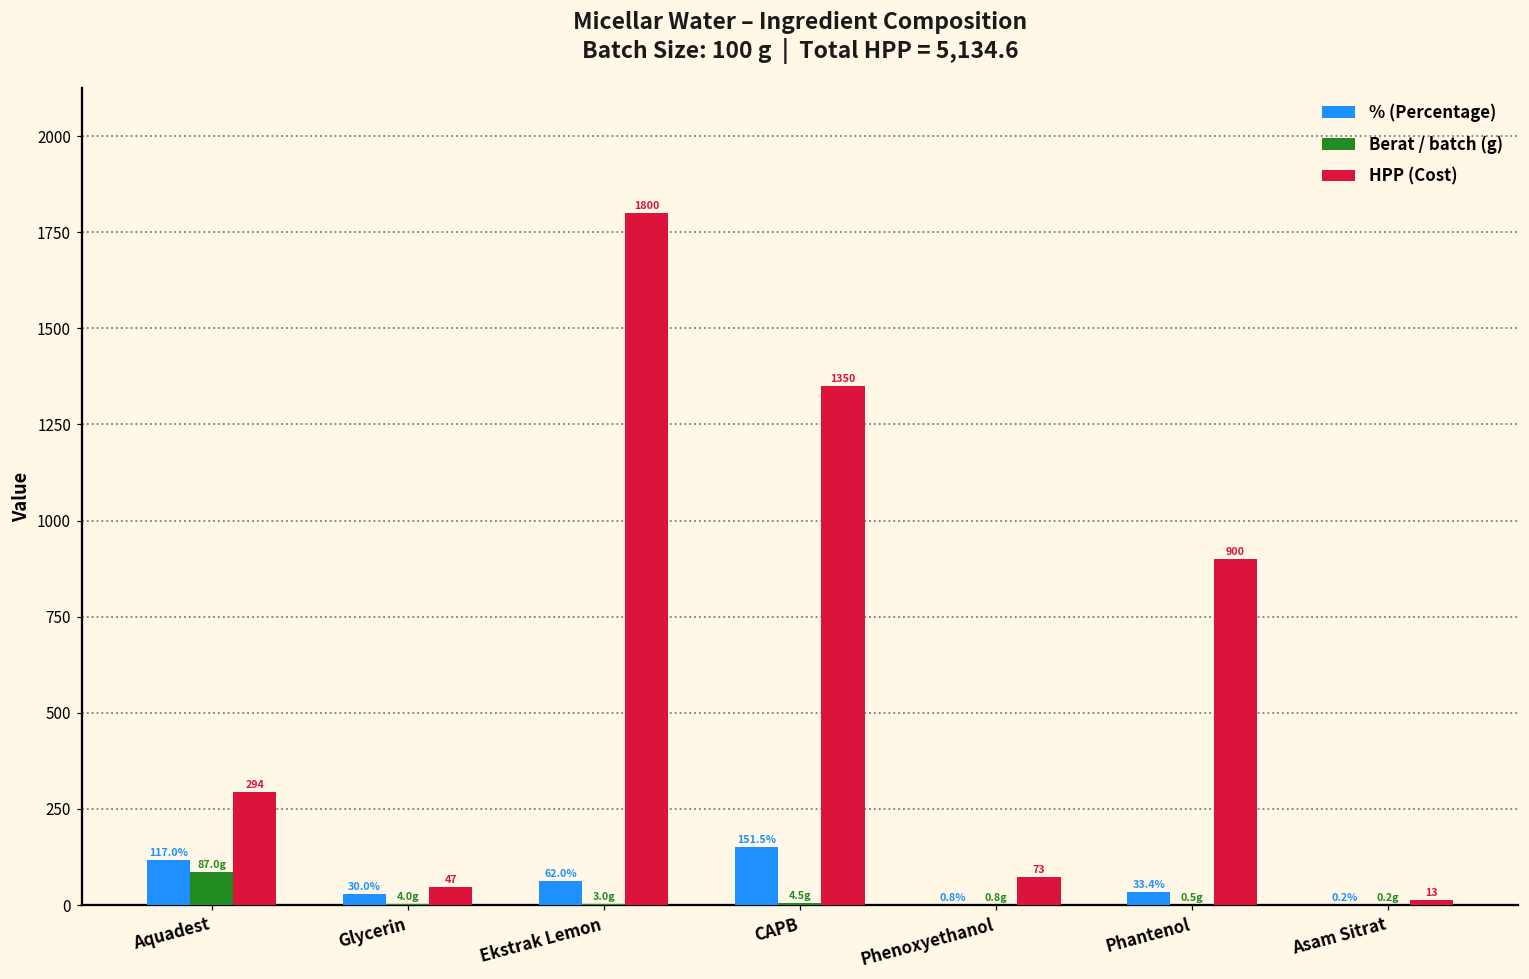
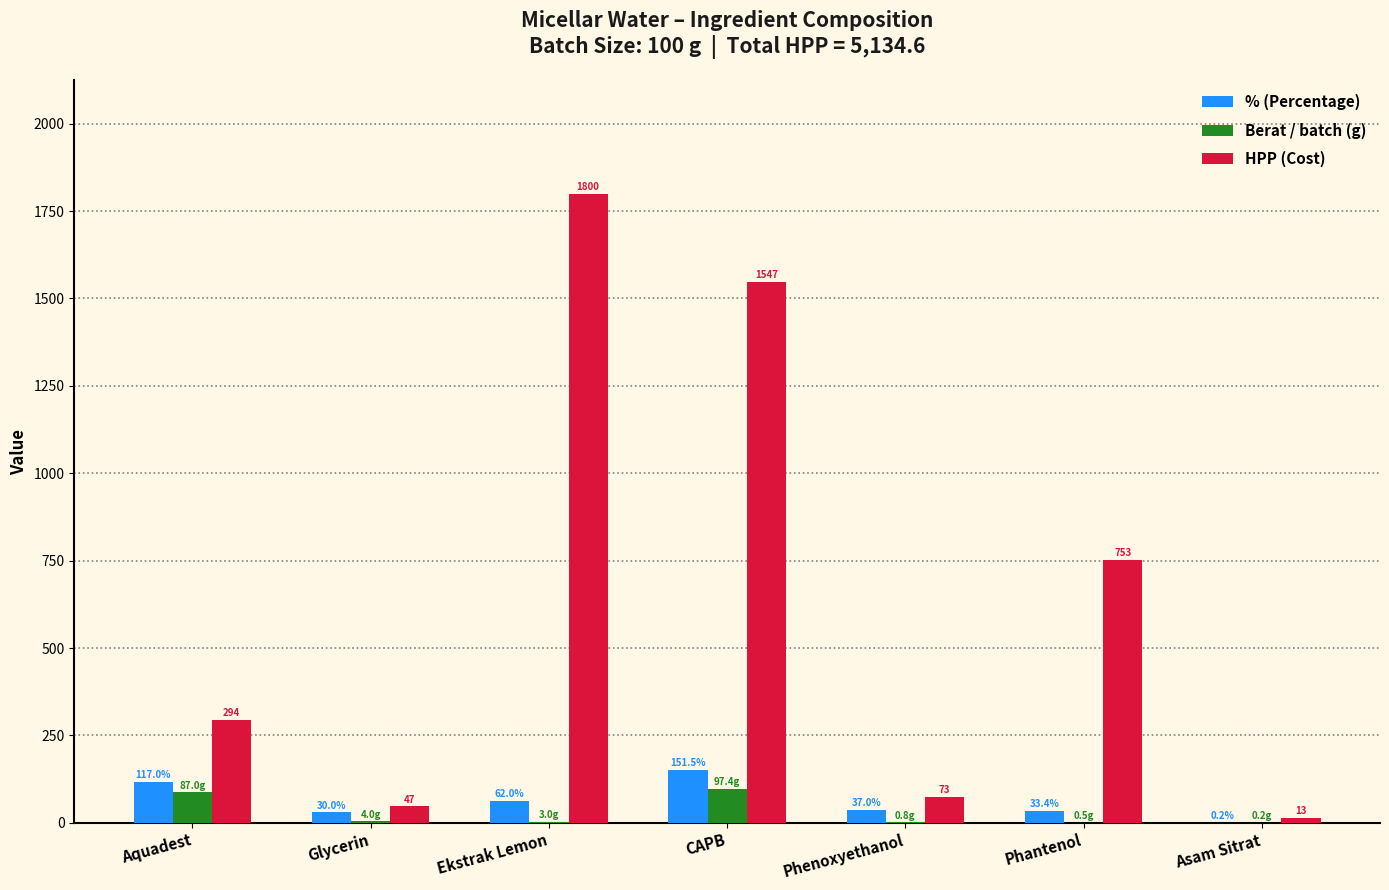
Berat / batch (g), CAPB: 4.5g -> 97.4g
HPP (Cost), CAPB: 1350 -> 1547
% (Percentage), Phenoxyethanol: 0.8% -> 37.0%
HPP (Cost), Phantenol: 900 -> 753
